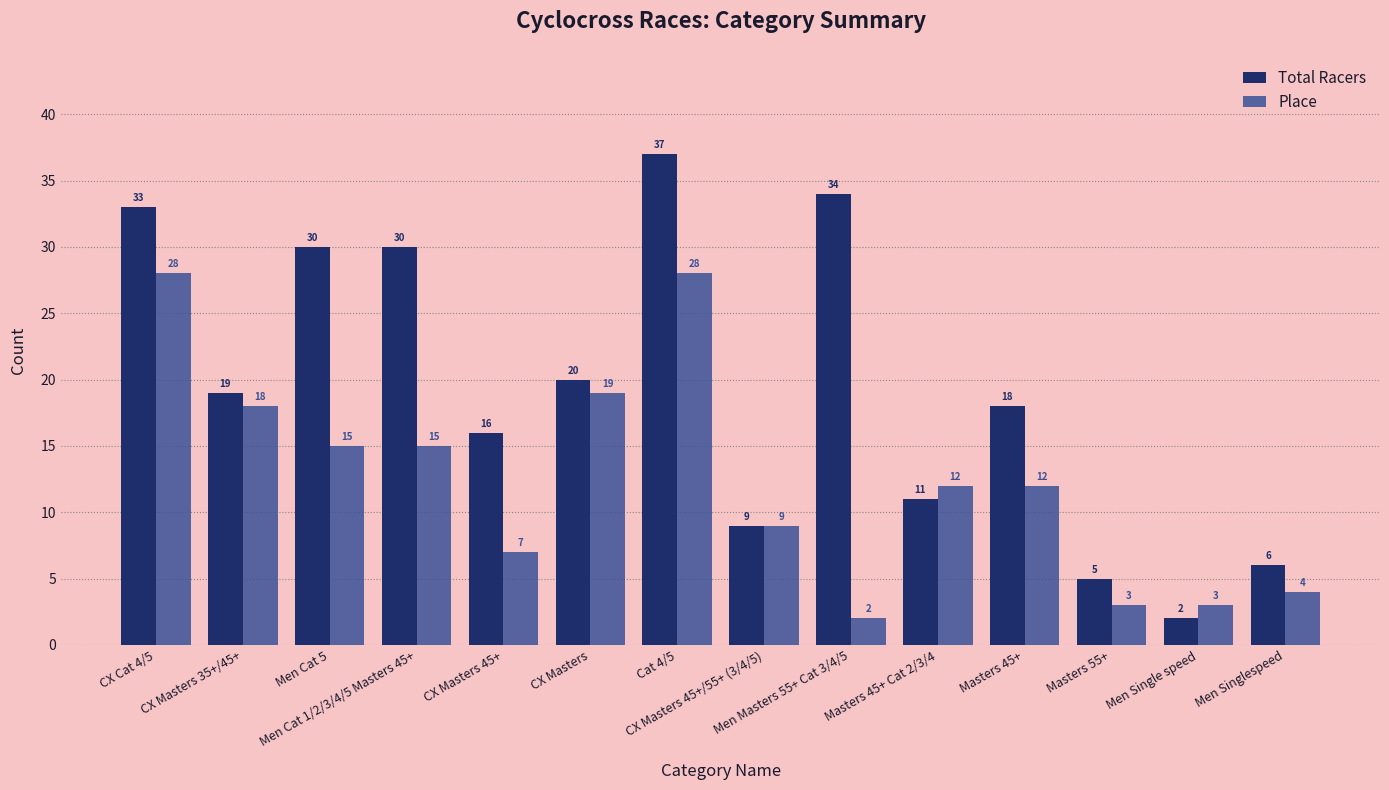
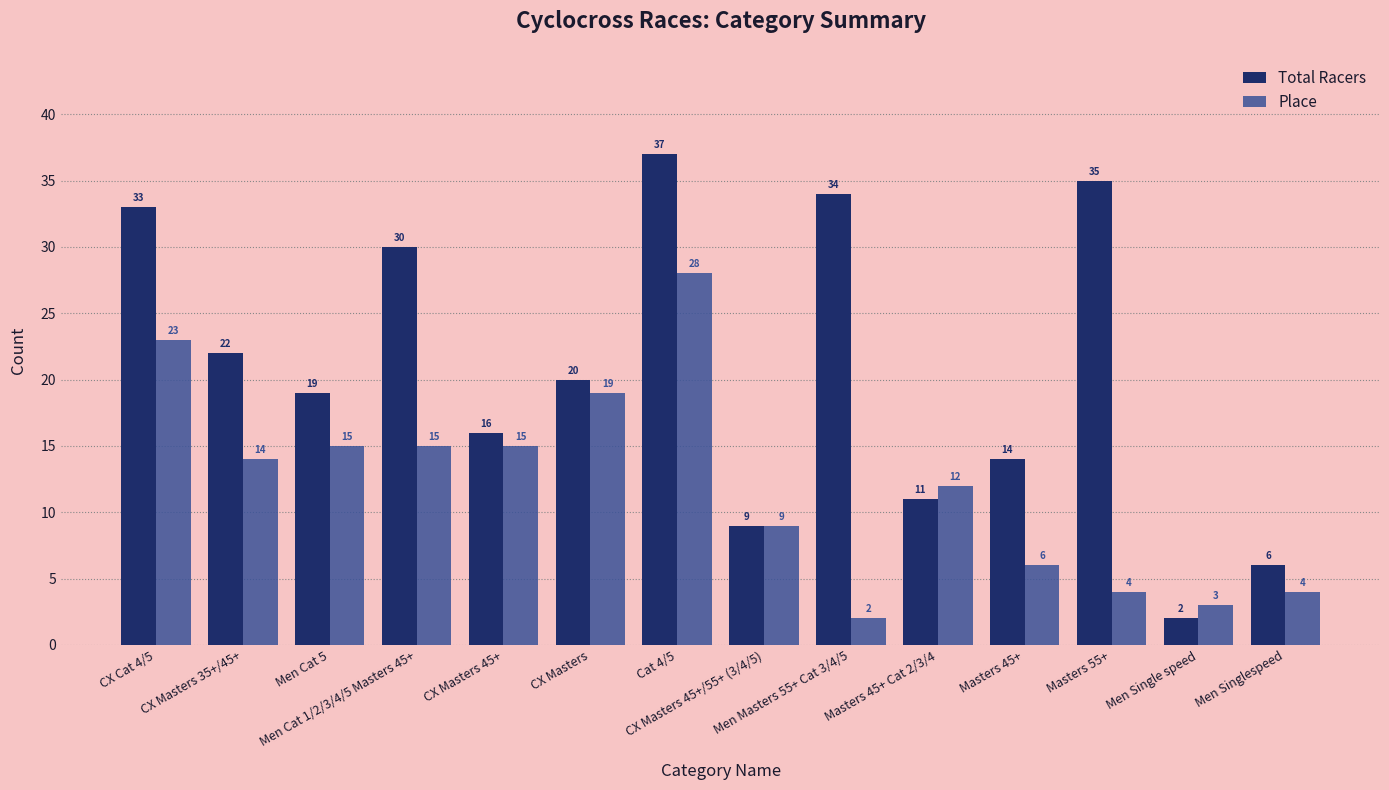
Place, CX Cat 4/5: 28 -> 23
Total Racers, CX Masters 35+/45+: 19 -> 22
Place, CX Masters 35+/45+: 18 -> 14
Total Racers, Men Cat 5: 30 -> 19
Place, CX Masters 45+: 7 -> 15
Total Racers, Masters 45+: 18 -> 14
Place, Masters 45+: 12 -> 6
Total Racers, Masters 55+: 5 -> 35
Place, Masters 55+: 3 -> 4
